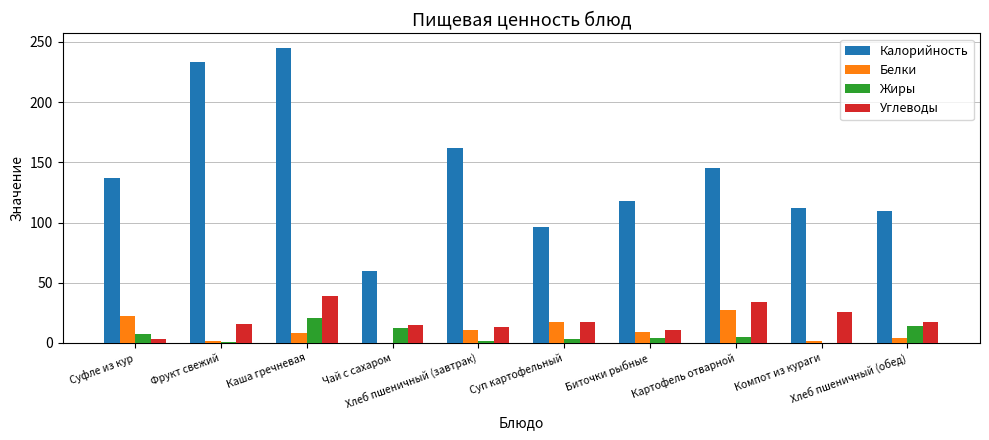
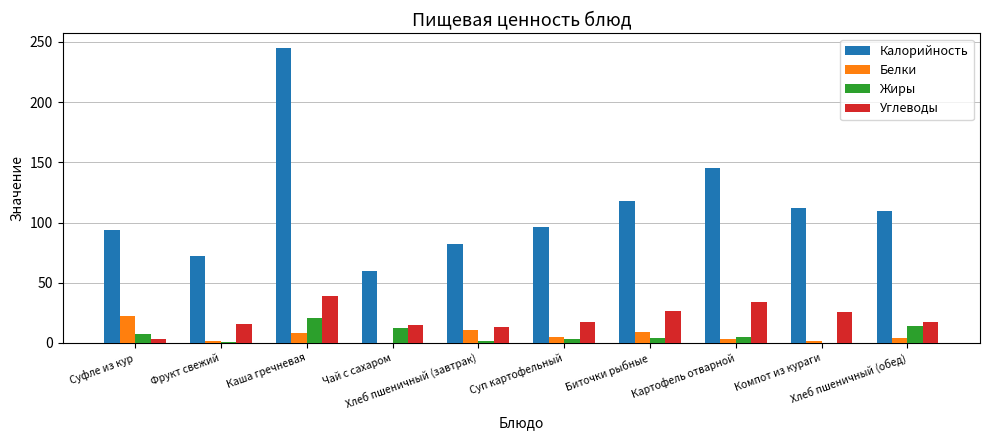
Калорийность, Суфле из кур: 137 -> 93
Калорийность, Фрукт свежий: 234 -> 72
Калорийность, Хлеб пшеничный (завтрак): 162 -> 82
Белки, Суп картофельный: 17 -> 5
Углеводы, Биточки рыбные: 11 -> 26
Белки, Картофель отварной: 27 -> 3
